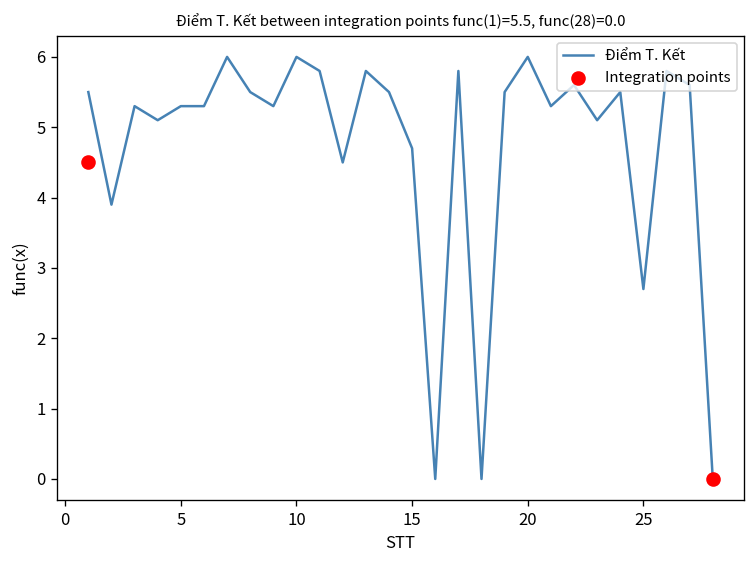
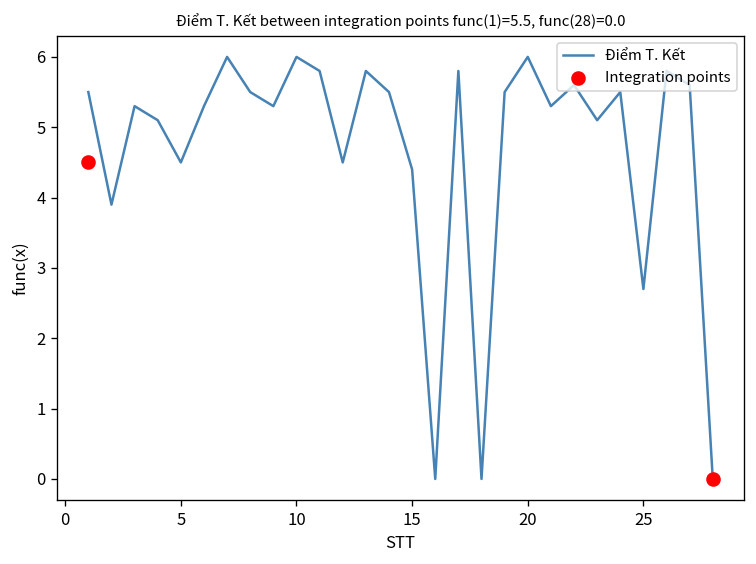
Điểm T. Kết, 5: 5.3 -> 4.5
Điểm T. Kết, 15: 4.7 -> 4.4
